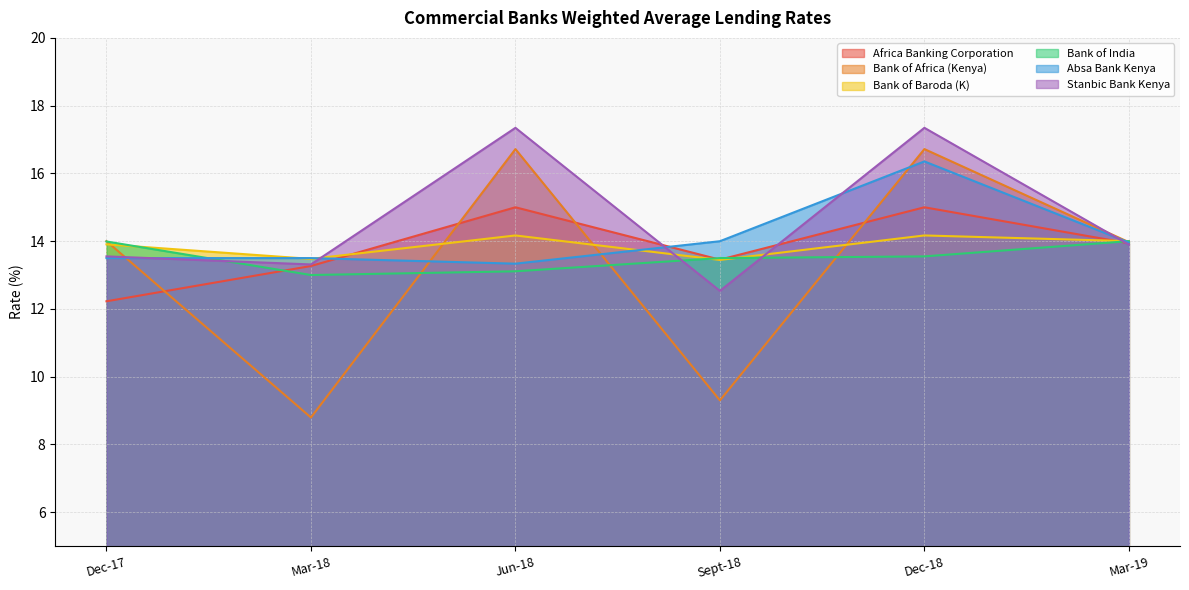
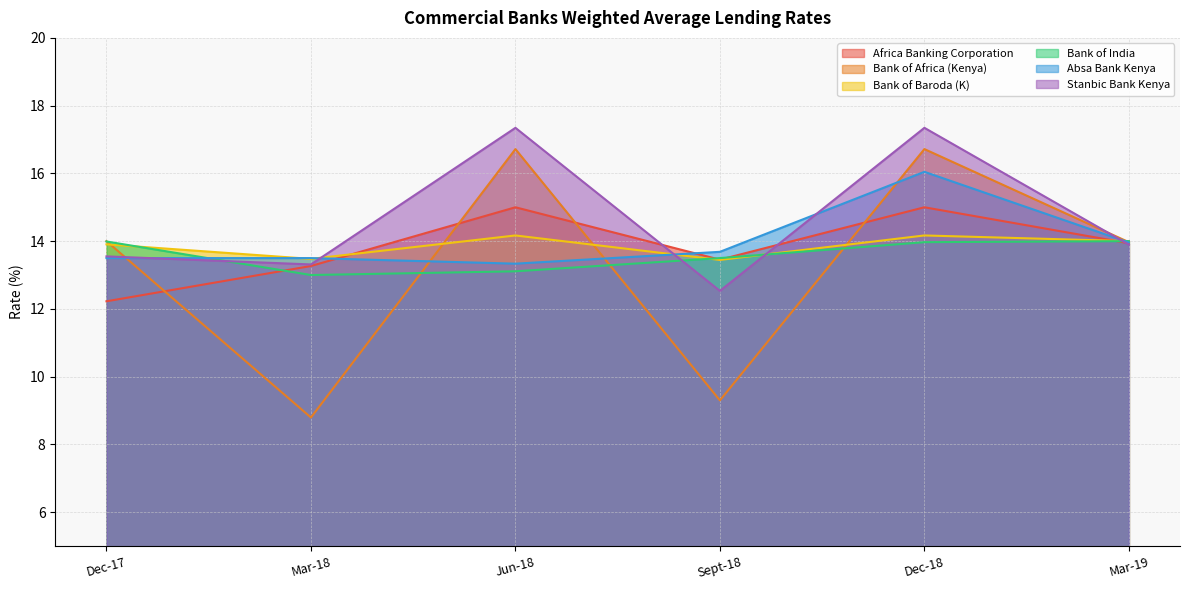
Absa Bank Kenya, Sept-18: 14.0 -> 13.7
Bank of India, Dec-18: 13.6 -> 14.0
Absa Bank Kenya, Dec-18: 16.4 -> 16.0
